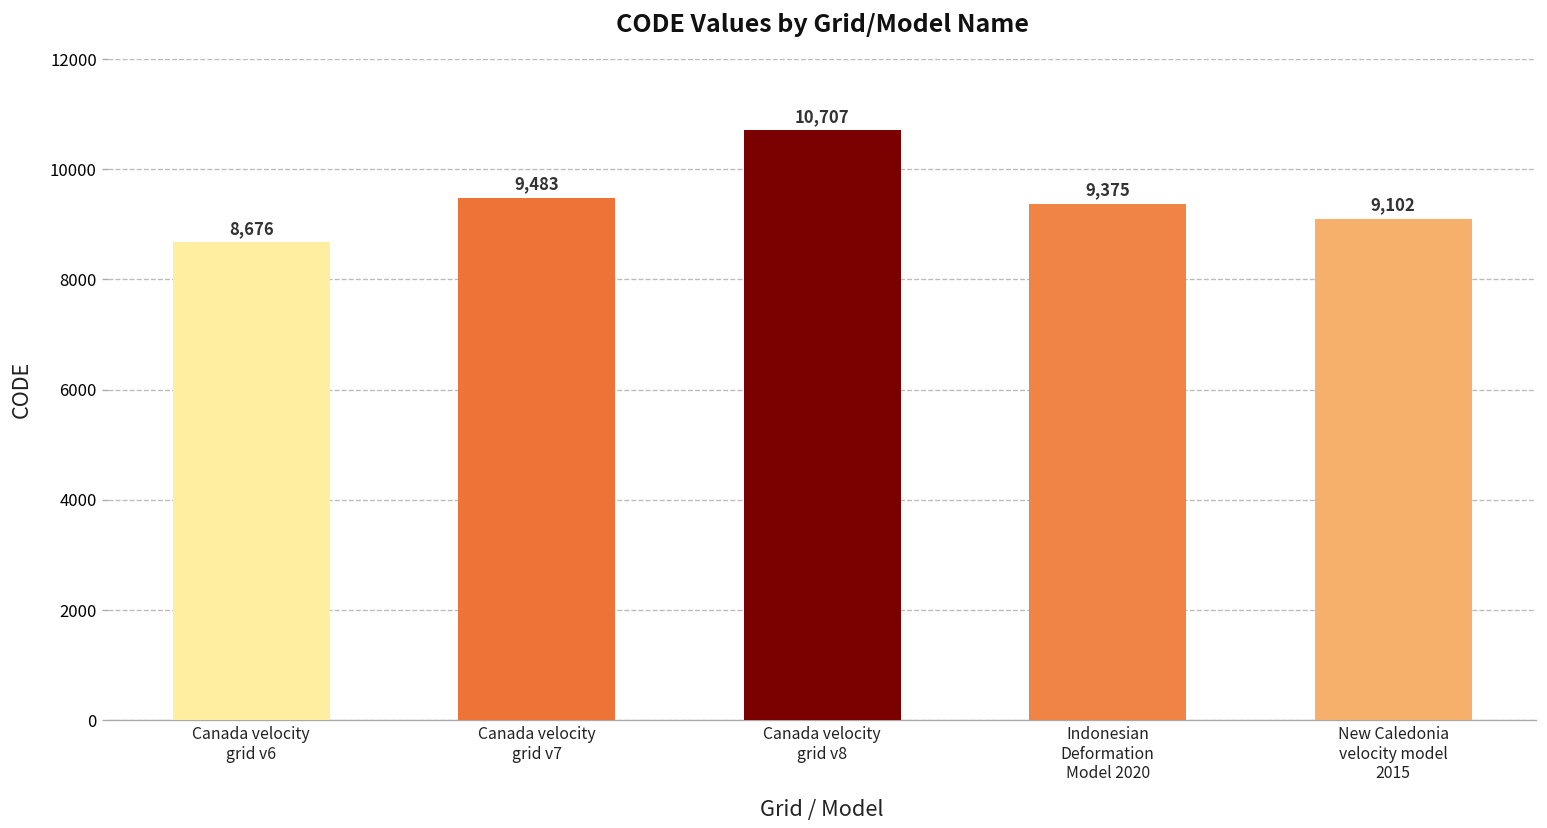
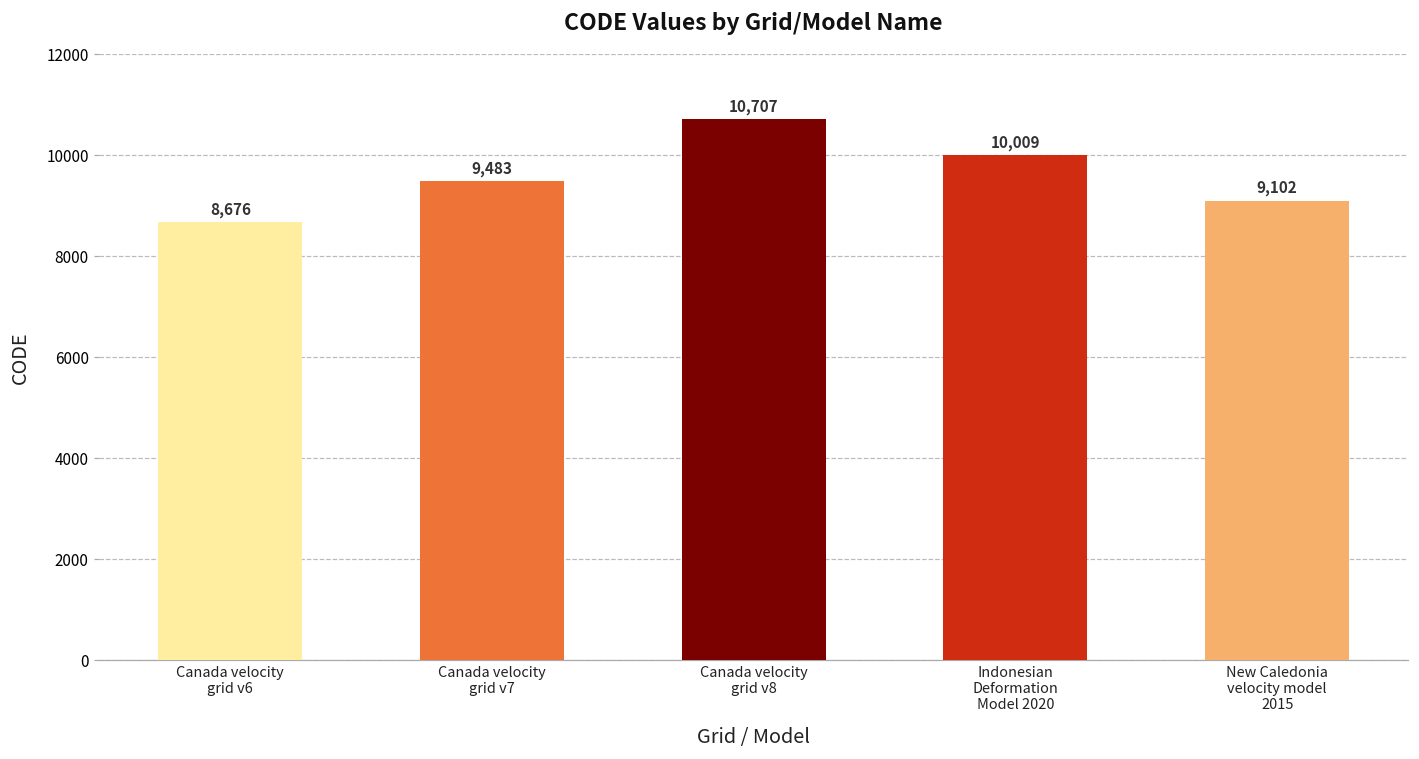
Indonesian Deformation Model 2020: 9,375 -> 10,009
